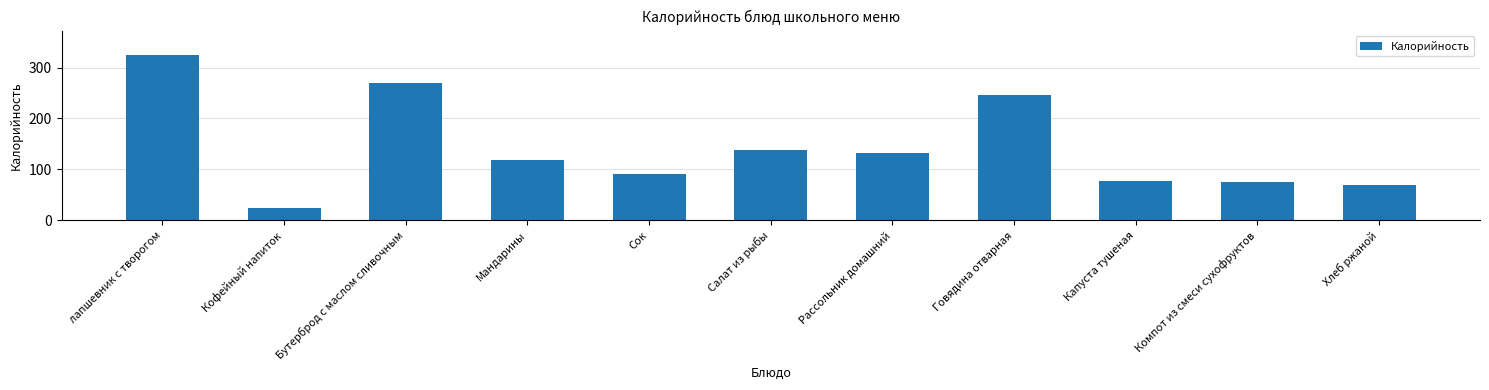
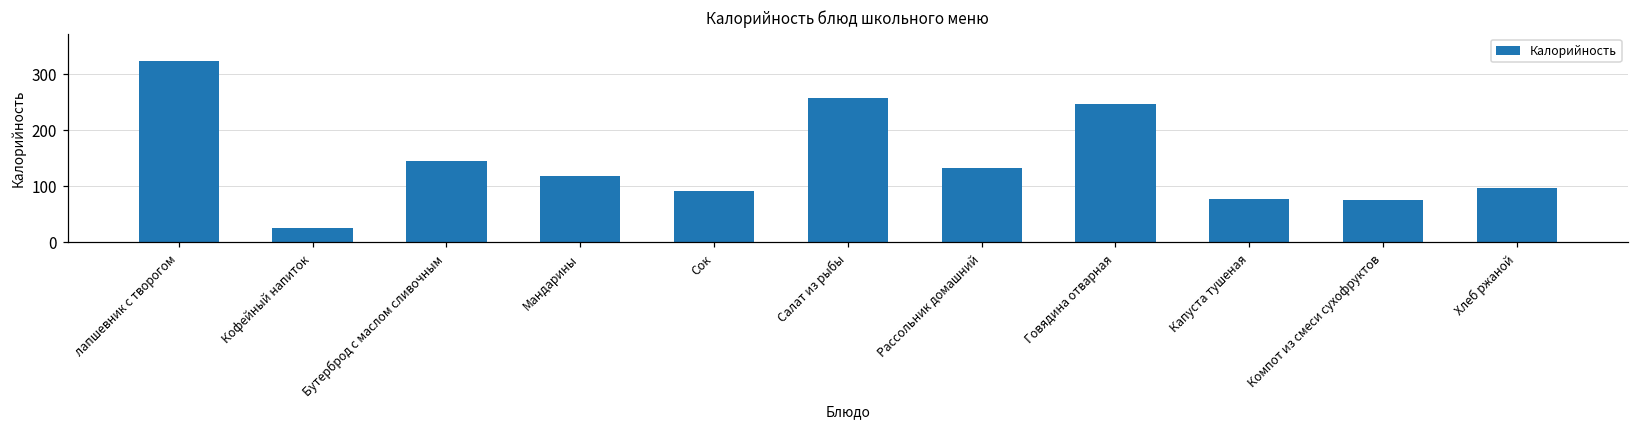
Бутерброд с маслом сливочным: 270 -> 150
Салат из рыбы: 140 -> 260
Хлеб ржаной: 70 -> 100
